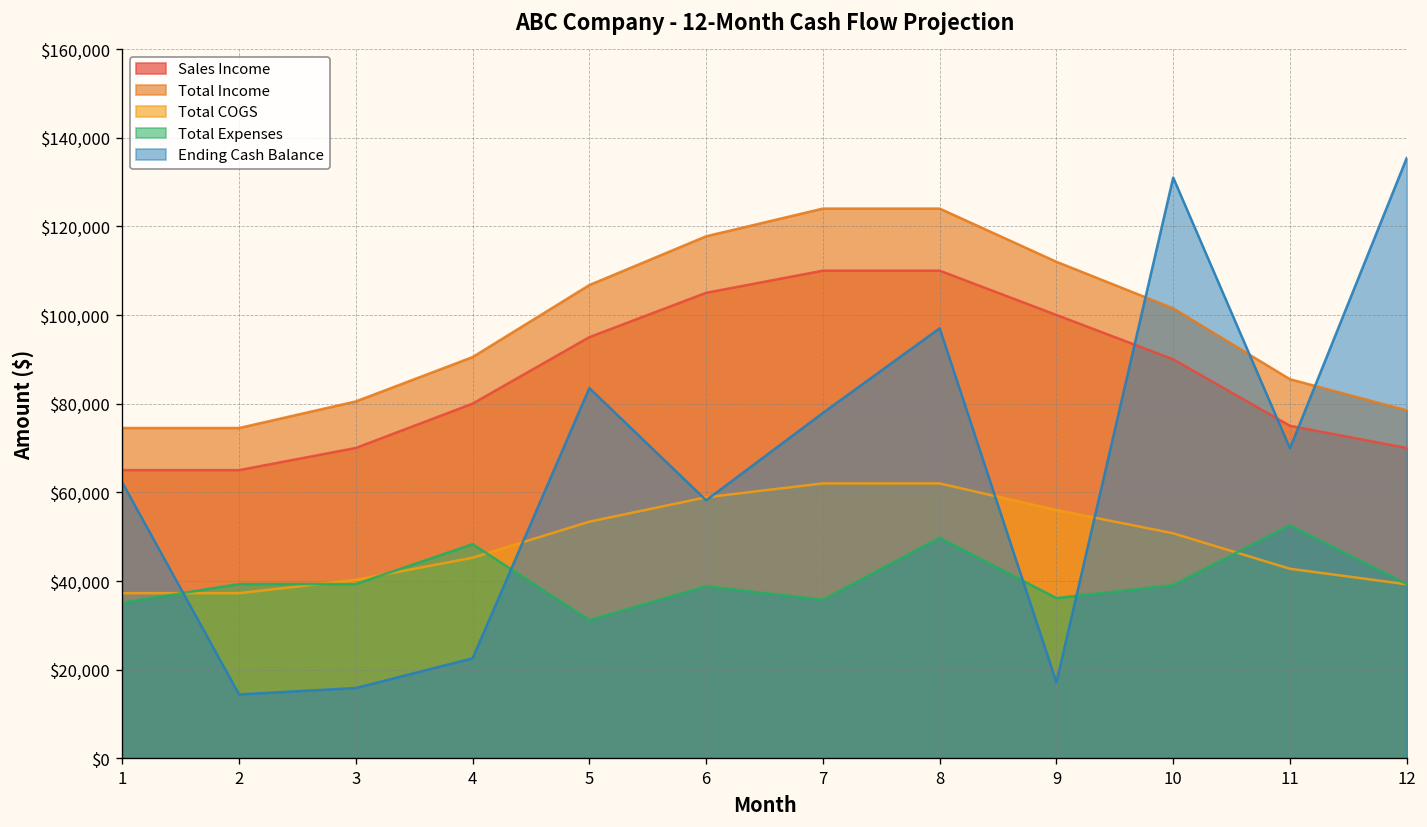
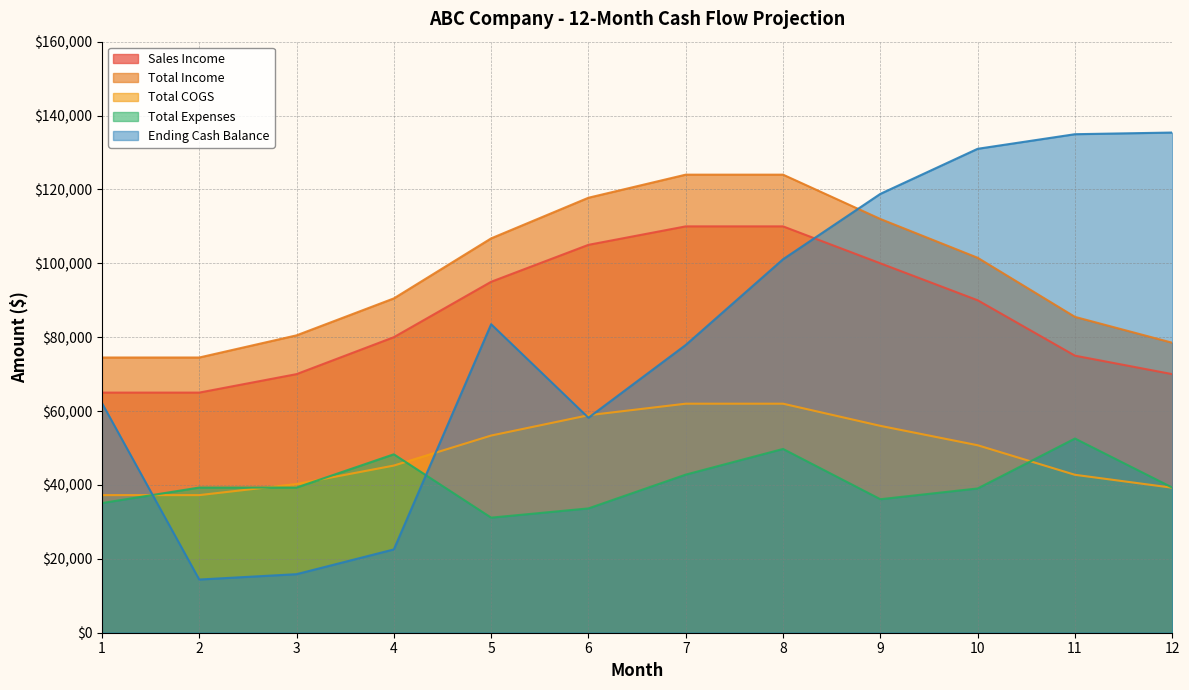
Total Expenses, 6: $39,000 -> $34,000
Total Expenses, 7: $36,000 -> $43,000
Ending Cash Balance, 8: $97,000 -> $101,000
Ending Cash Balance, 9: $17,000 -> $119,000
Ending Cash Balance, 11: $70,000 -> $135,000
